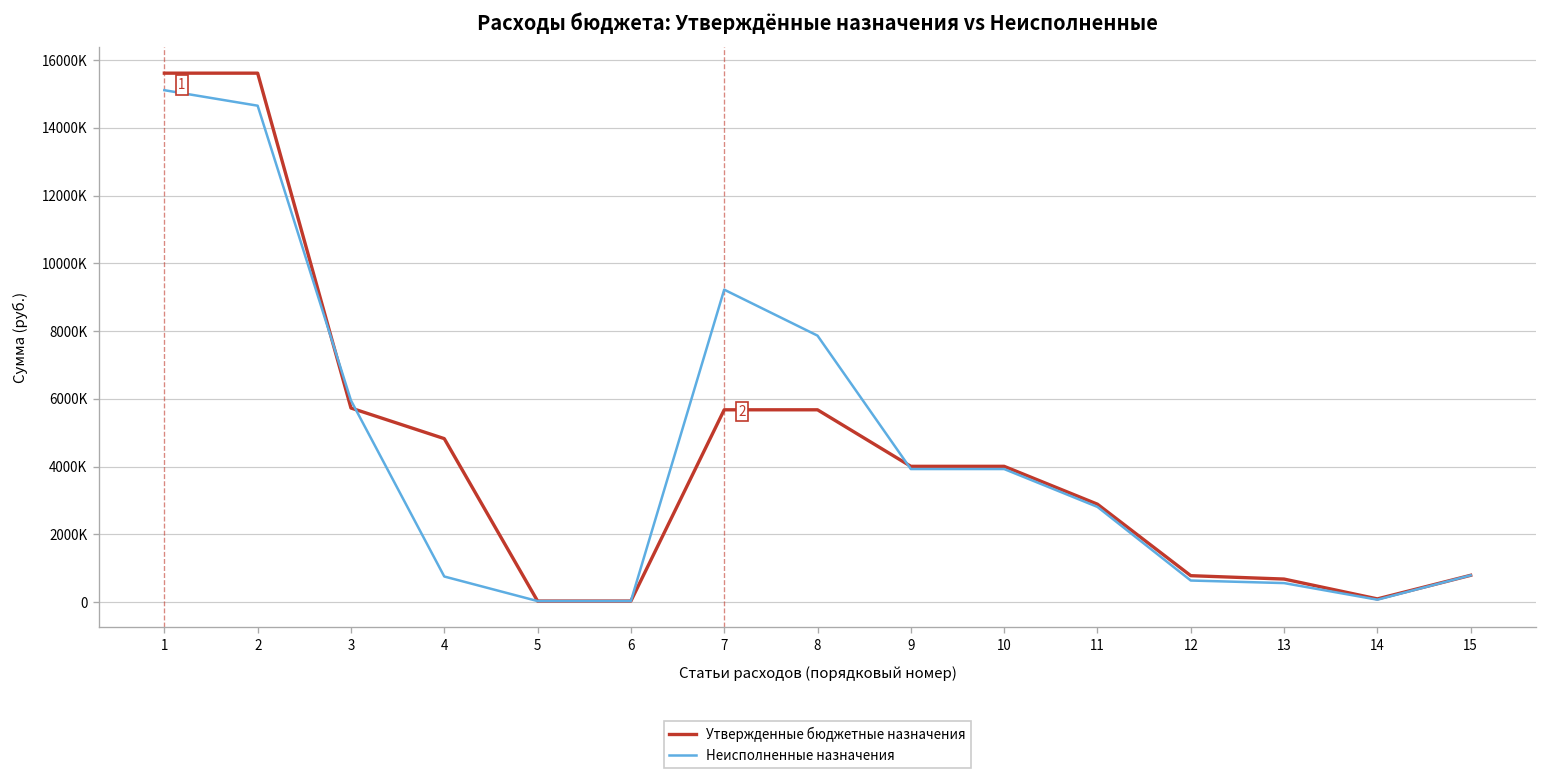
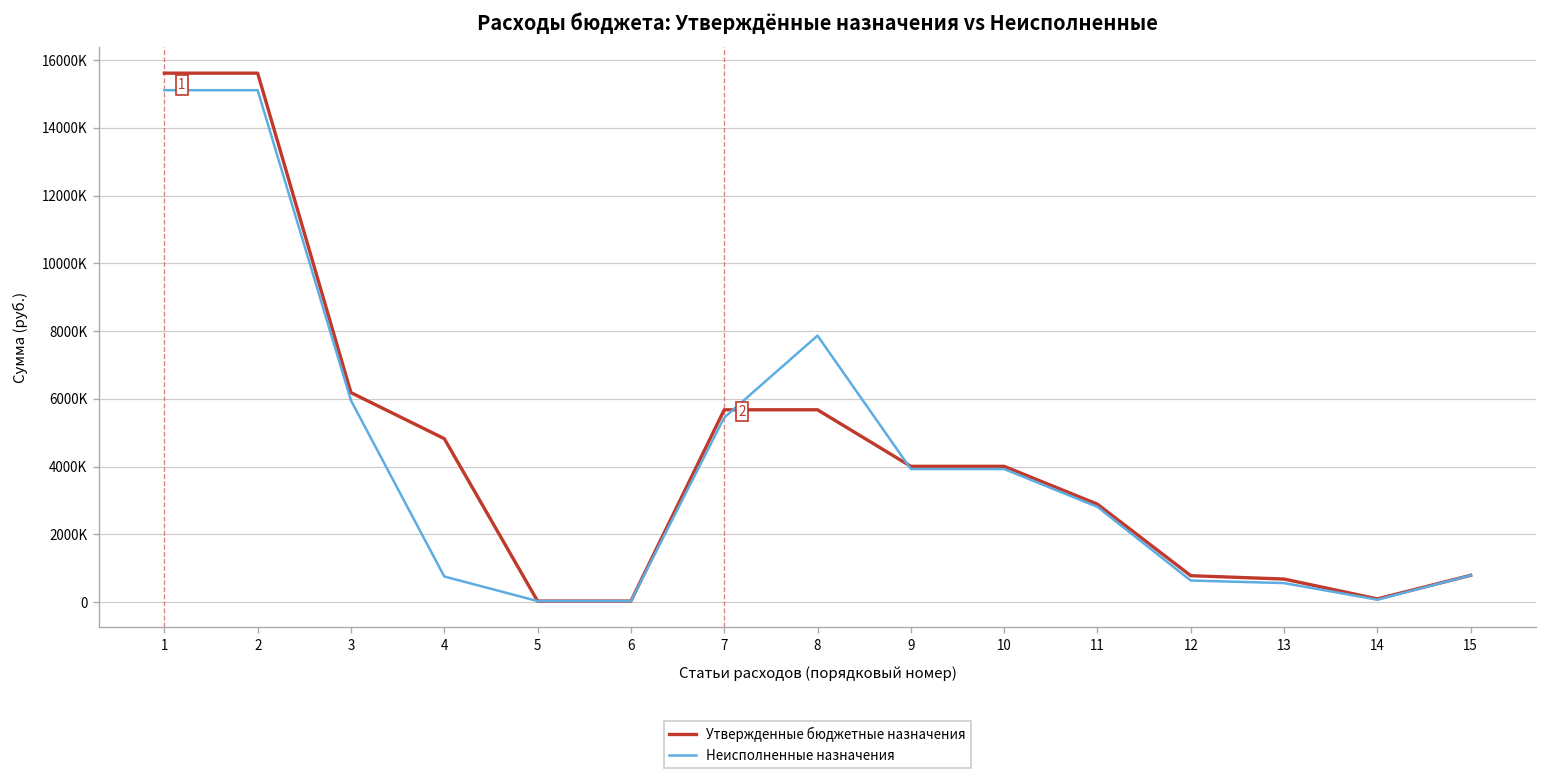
Неисполненные назначения, 2: 14700000 -> 15100000
Утвержденные бюджетные назначения, 3: 5700000 -> 6200000
Неисполненные назначения, 7: 9200000 -> 5400000
